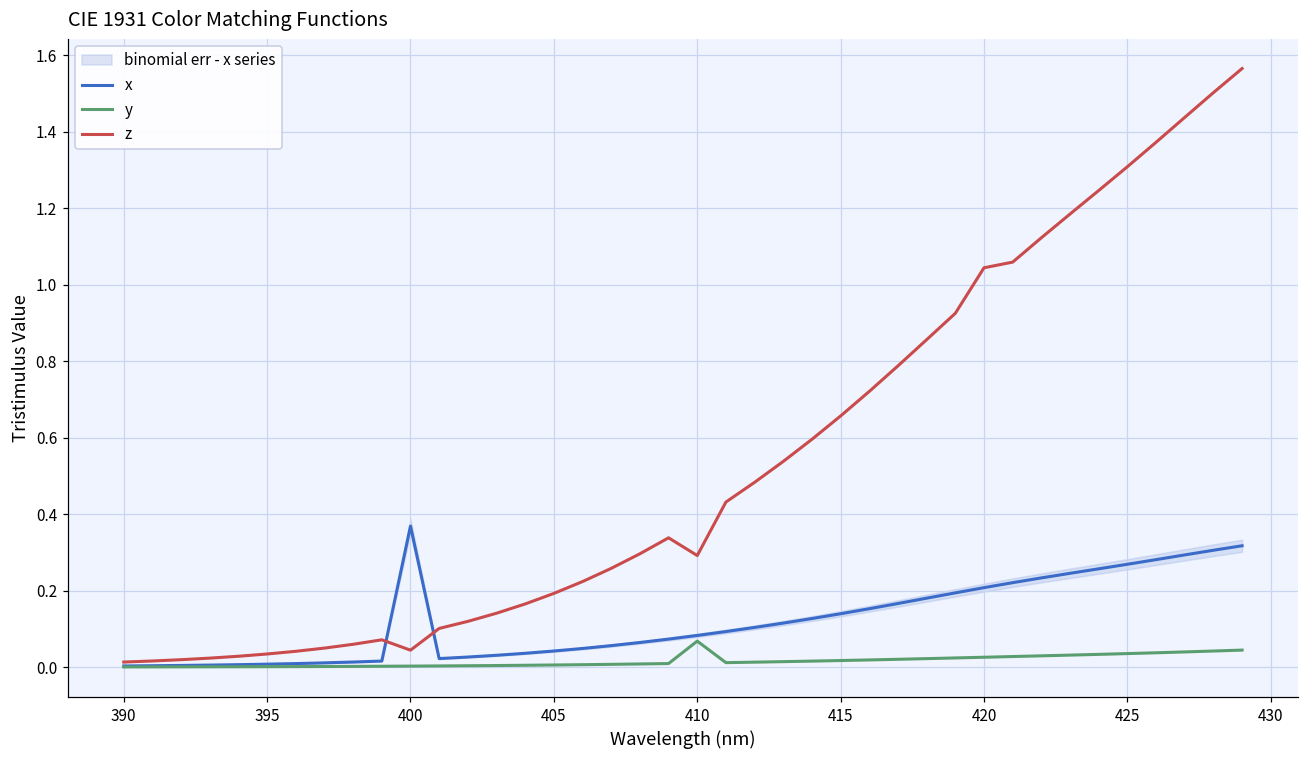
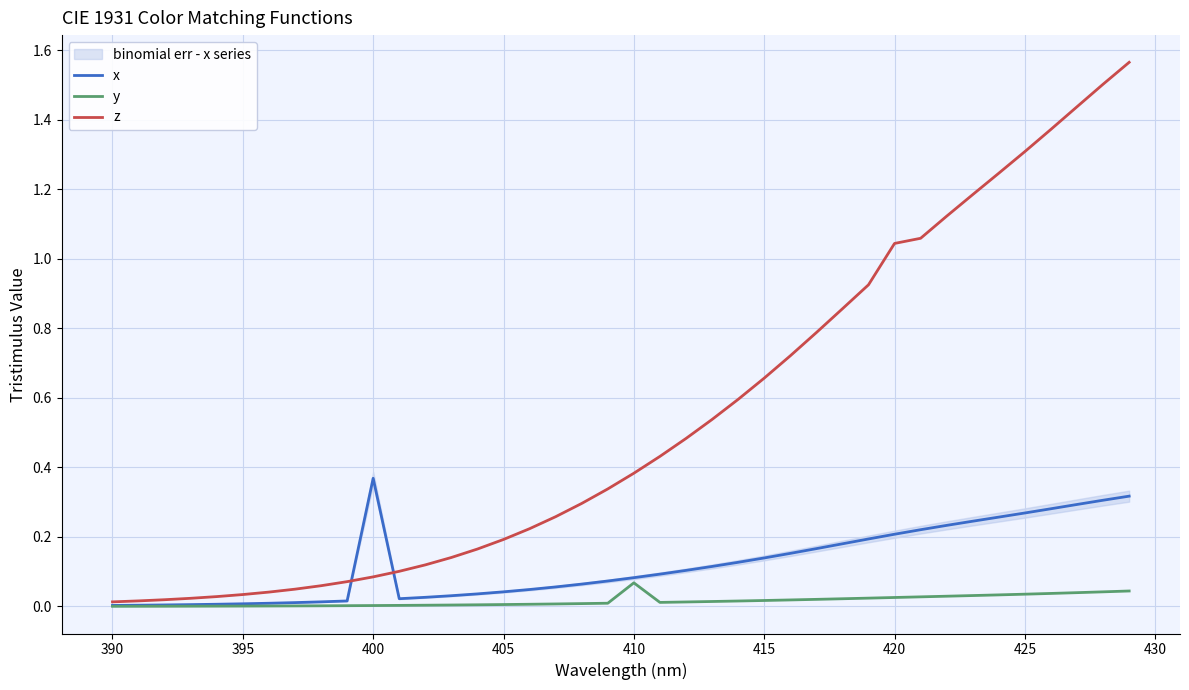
z, 400: 0.04 -> 0.09
z, 410: 0.29 -> 0.38
